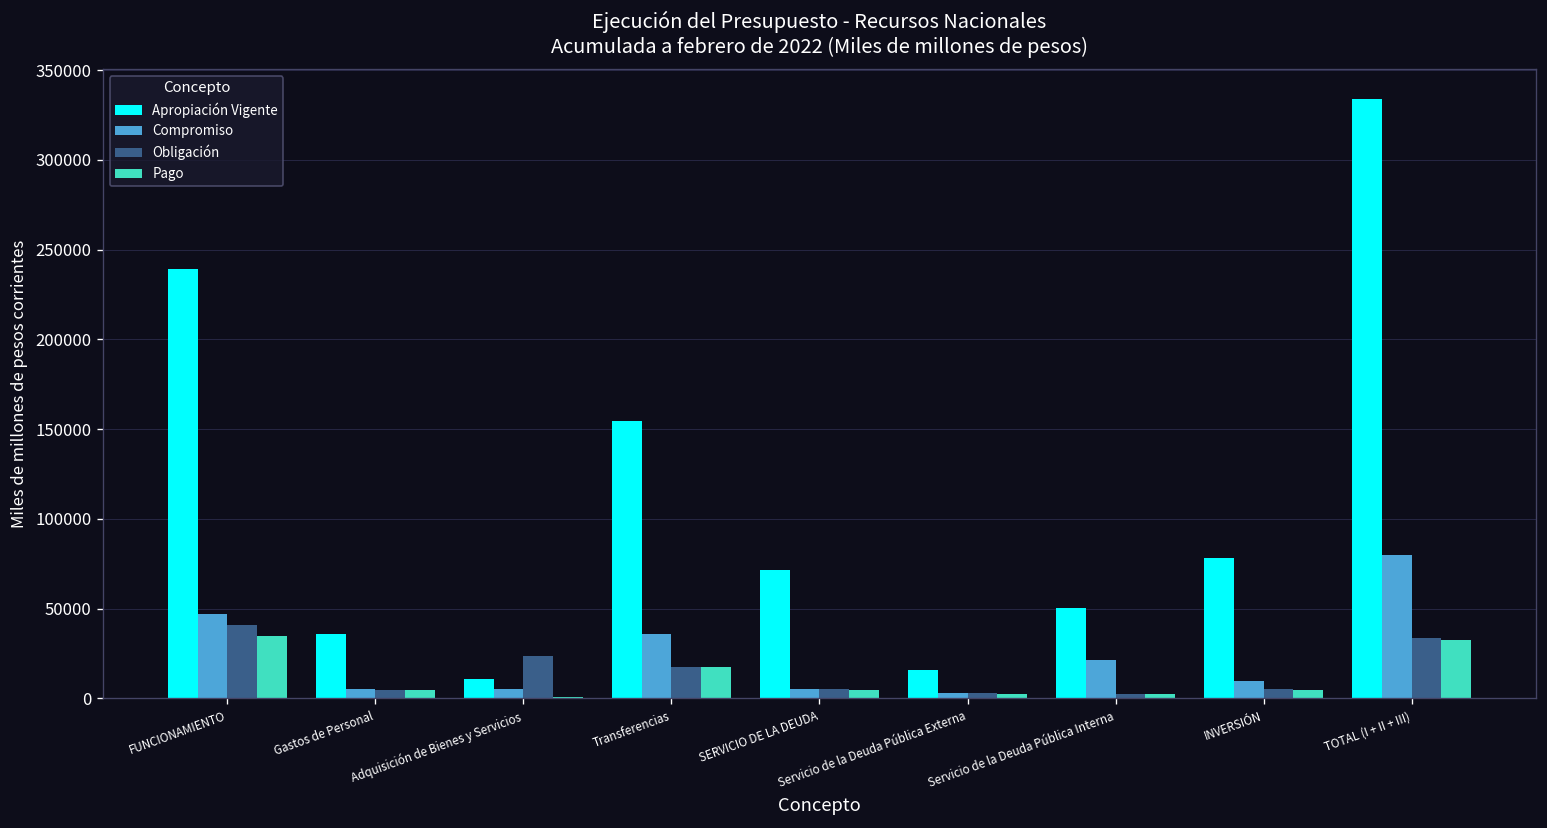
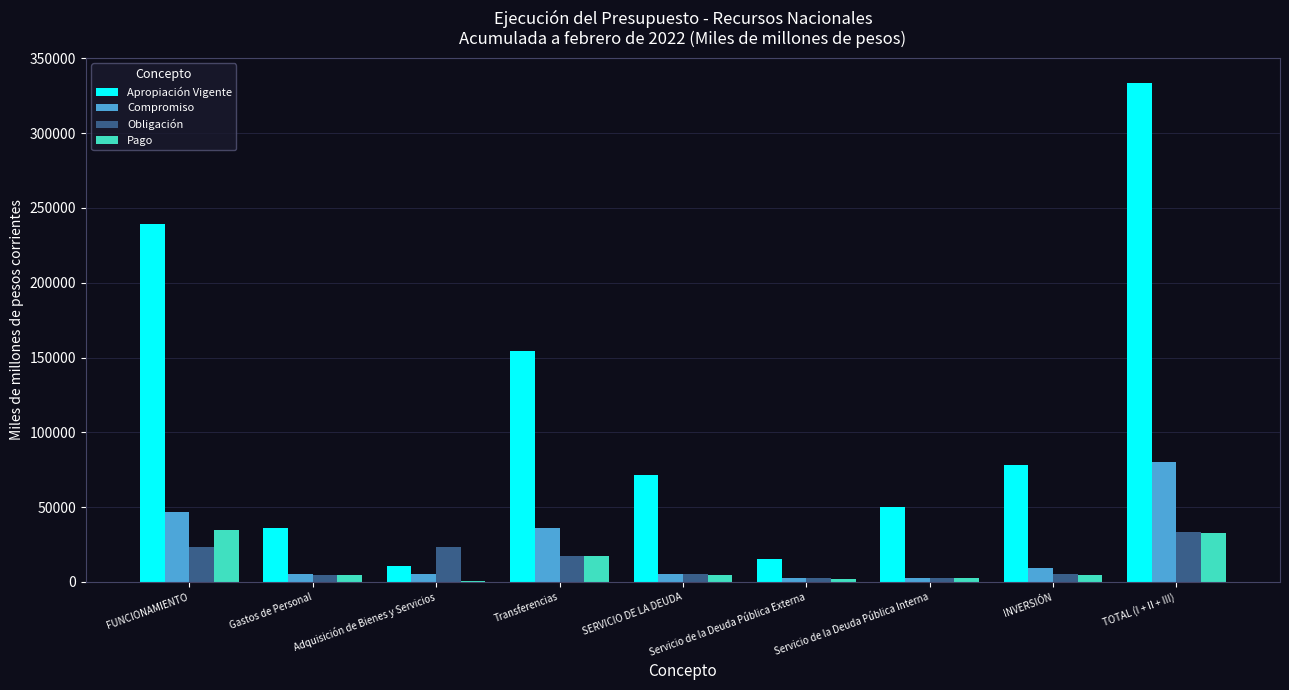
Obligación, FUNCIONAMIENTO: 41000 -> 23000
Compromiso, Servicio de la Deuda Pública Interna: 21000 -> 2000
